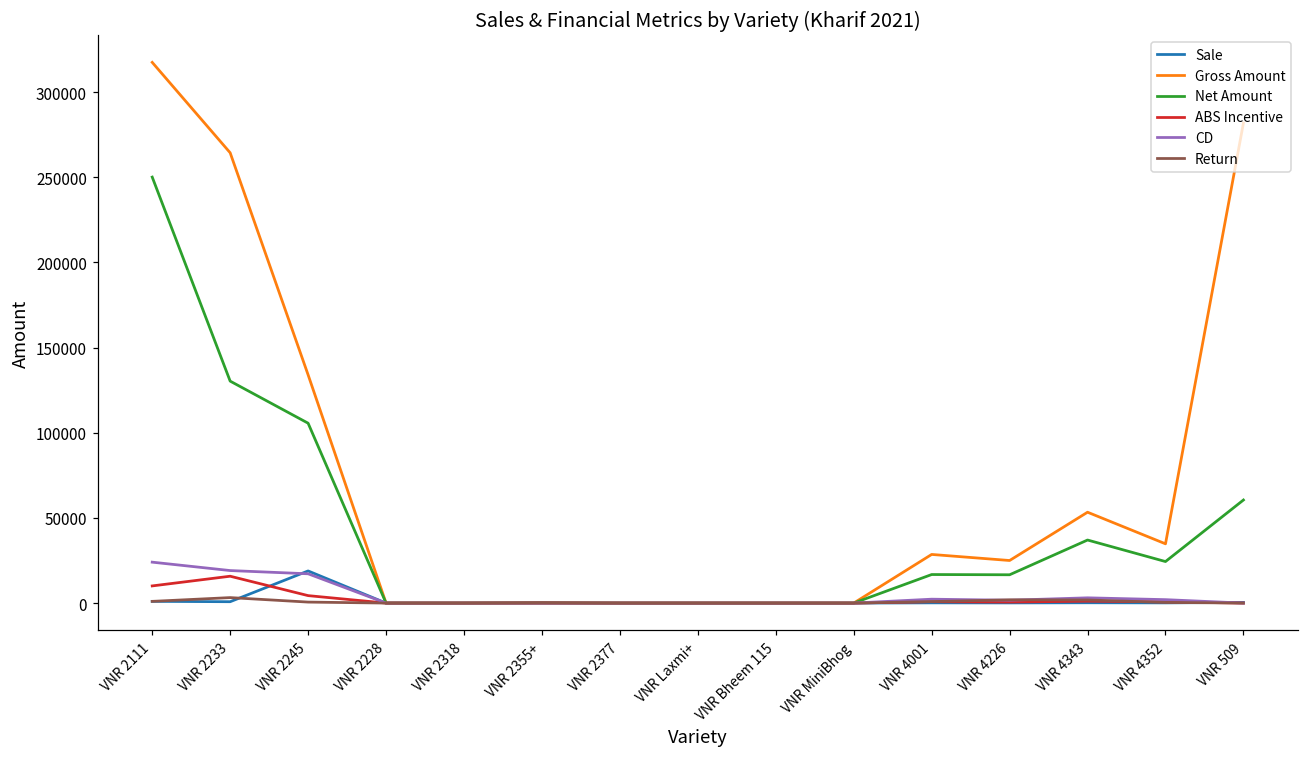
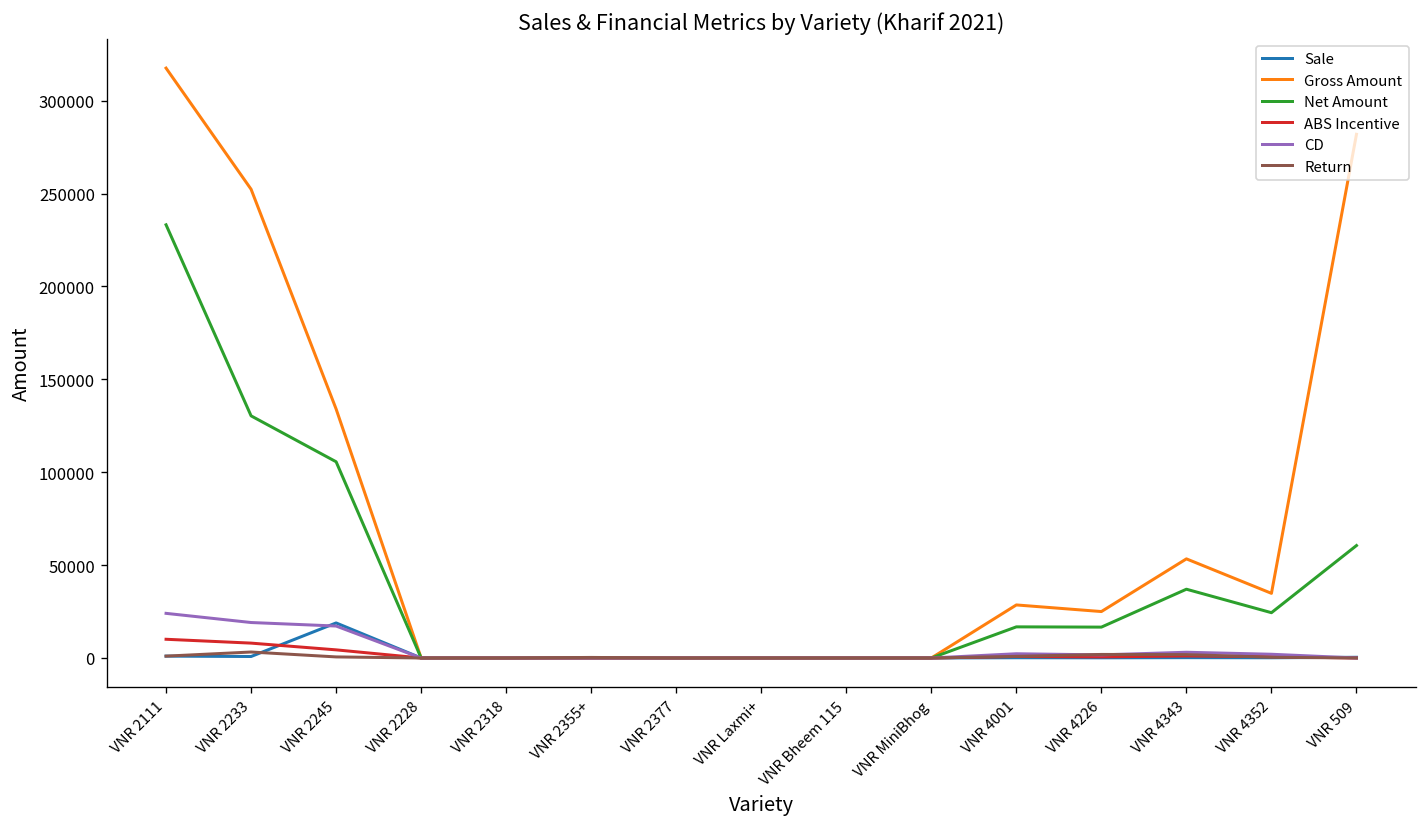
Net Amount, VNR 2111: 250000 -> 233000
Gross Amount, VNR 2233: 264000 -> 252000
ABS Incentive, VNR 2233: 16000 -> 8000
